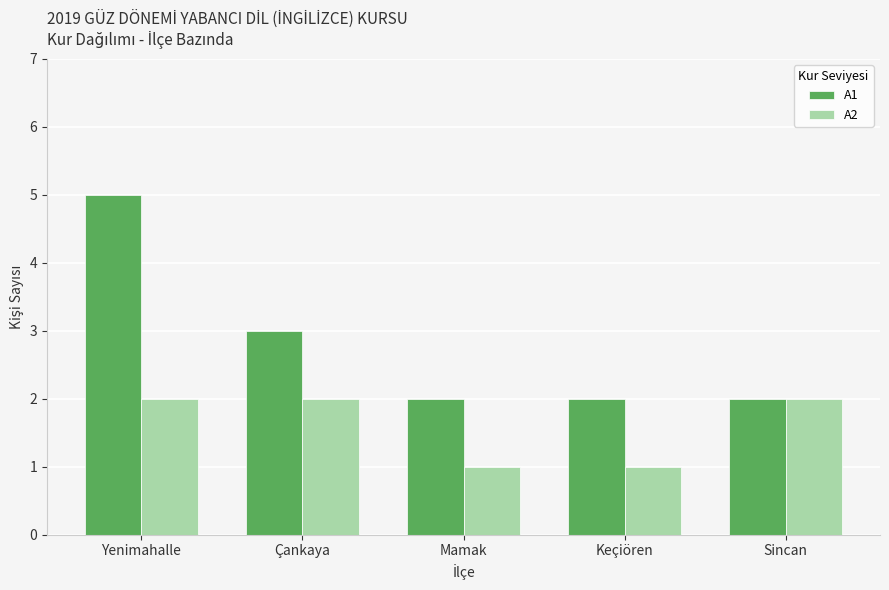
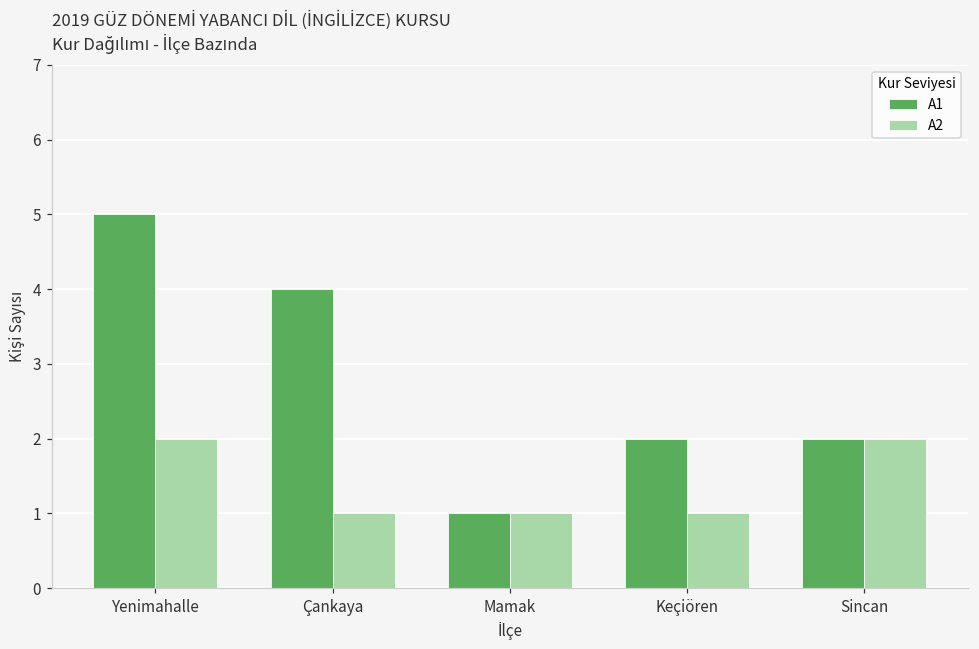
A1, Çankaya: 3 -> 4
A2, Çankaya: 2 -> 1
A1, Mamak: 2 -> 1
